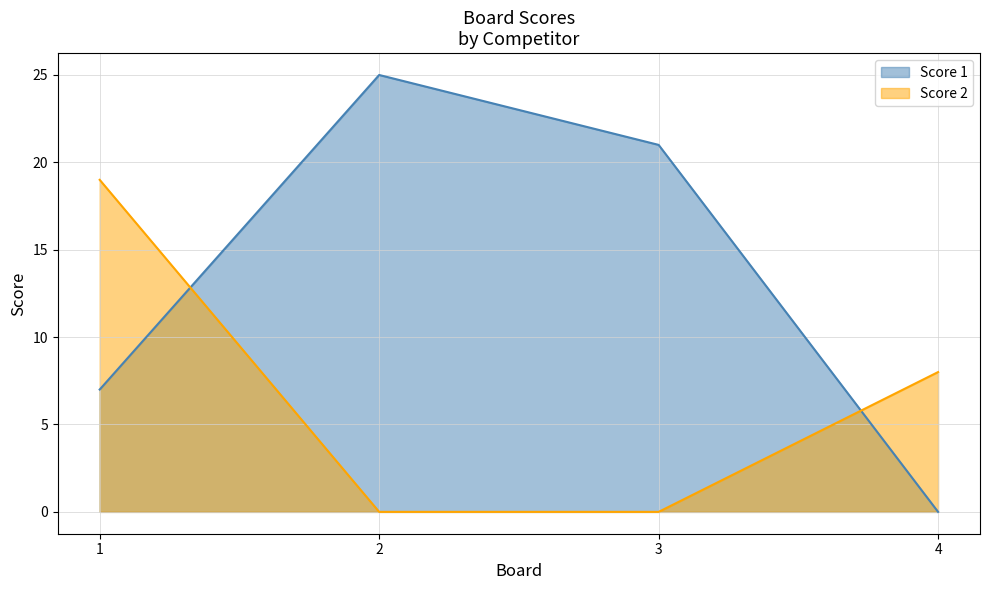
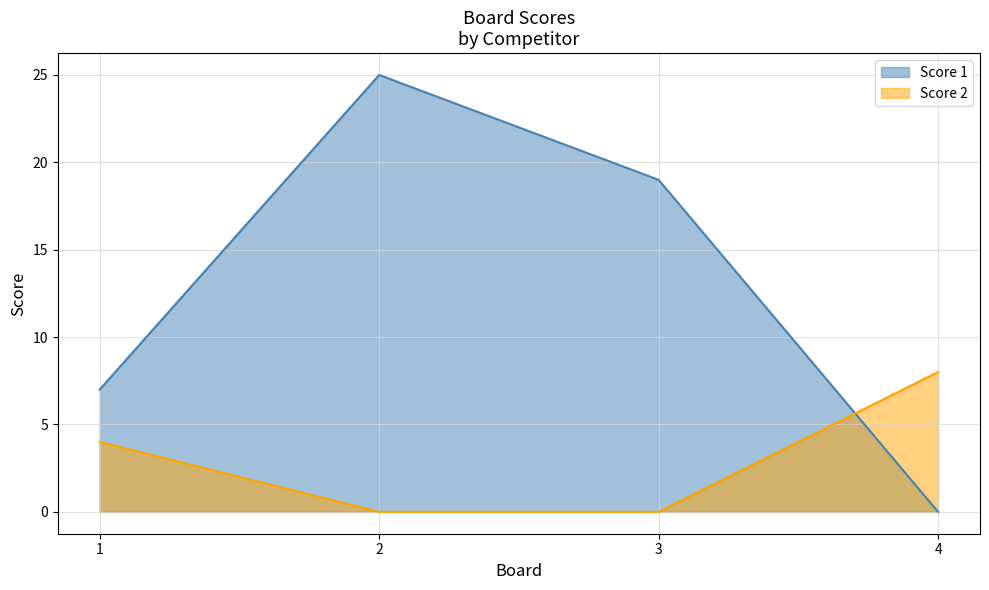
Score 2, 1: 19 -> 4
Score 1, 3: 21 -> 19
